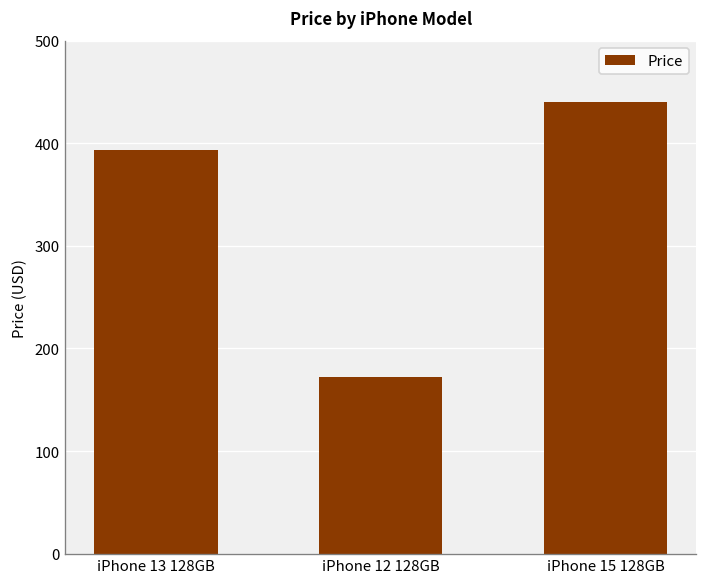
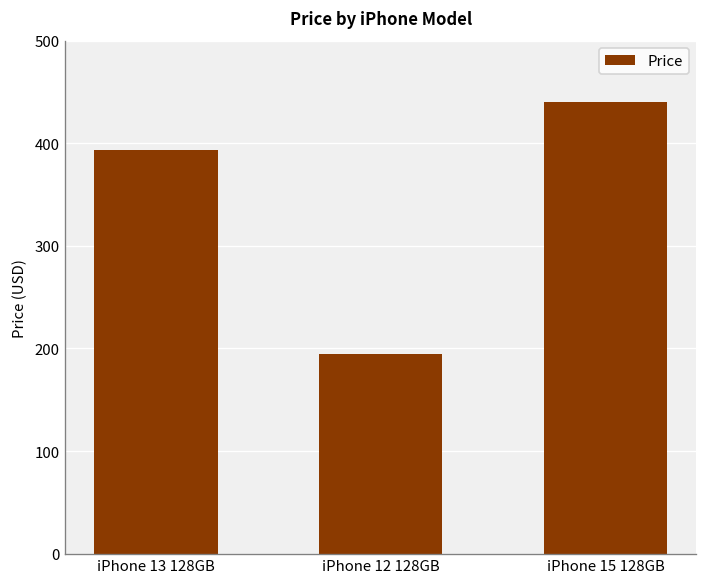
iPhone 12 128GB: 170 -> 200
